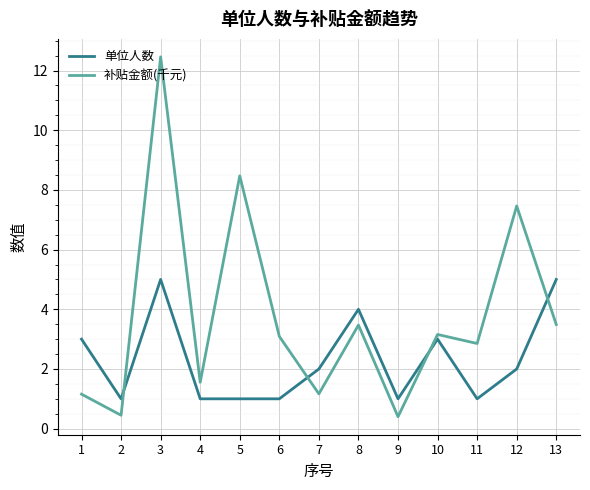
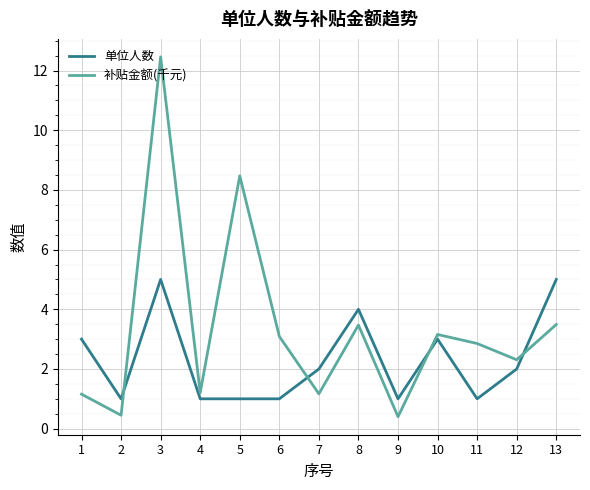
补贴金额(千元), 4: 1.6 -> 1.2
补贴金额(千元), 12: 7.5 -> 2.3
